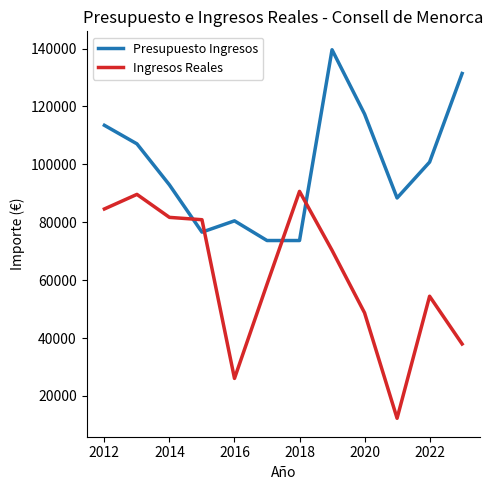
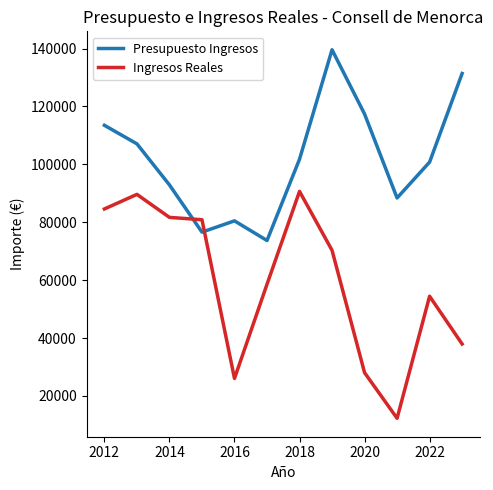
Presupuesto Ingresos, 2018: 74000 -> 102000
Ingresos Reales, 2020: 49000 -> 28000
